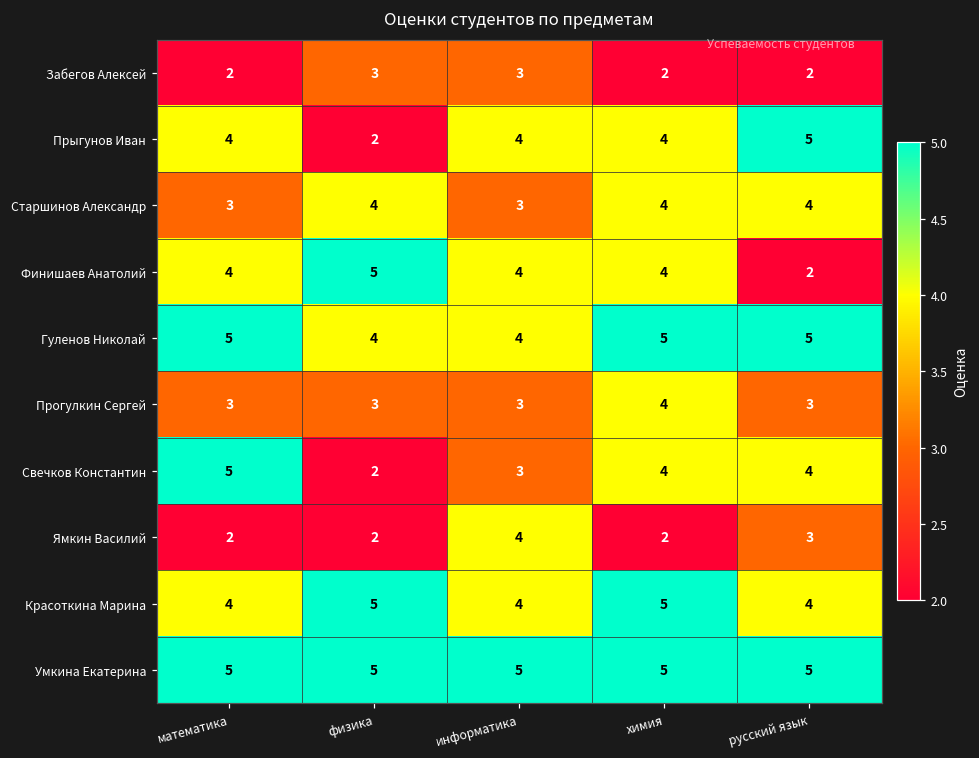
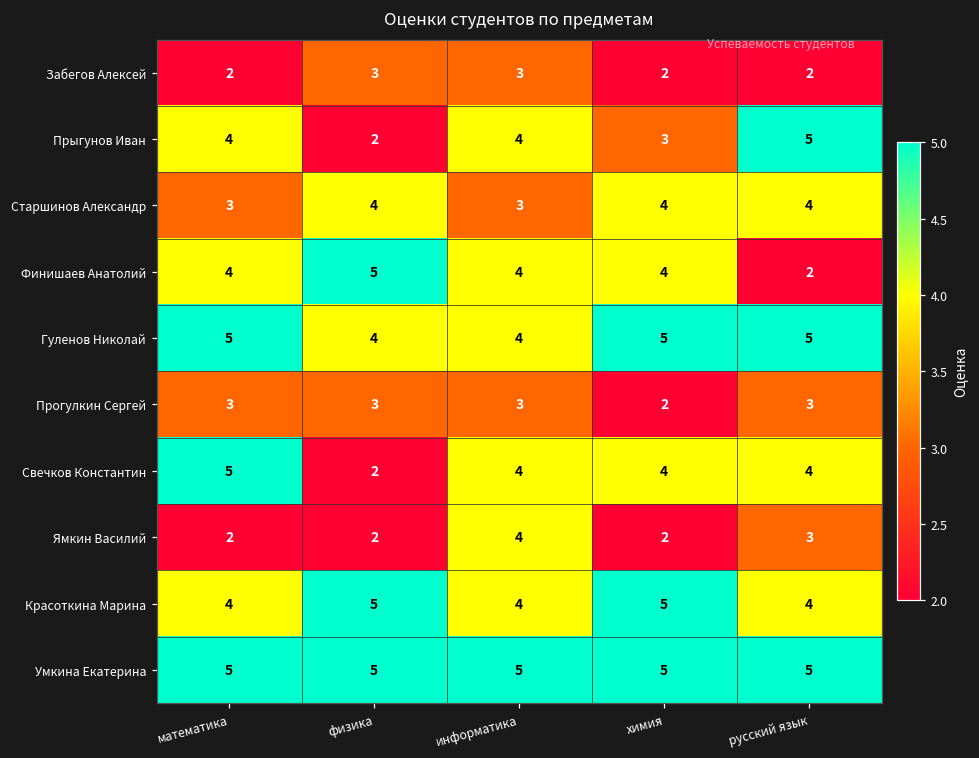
Прыгунов Иван, химия: 4 -> 3
Прогулкин Сергей, химия: 4 -> 2
Свечков Константин, информатика: 3 -> 4
